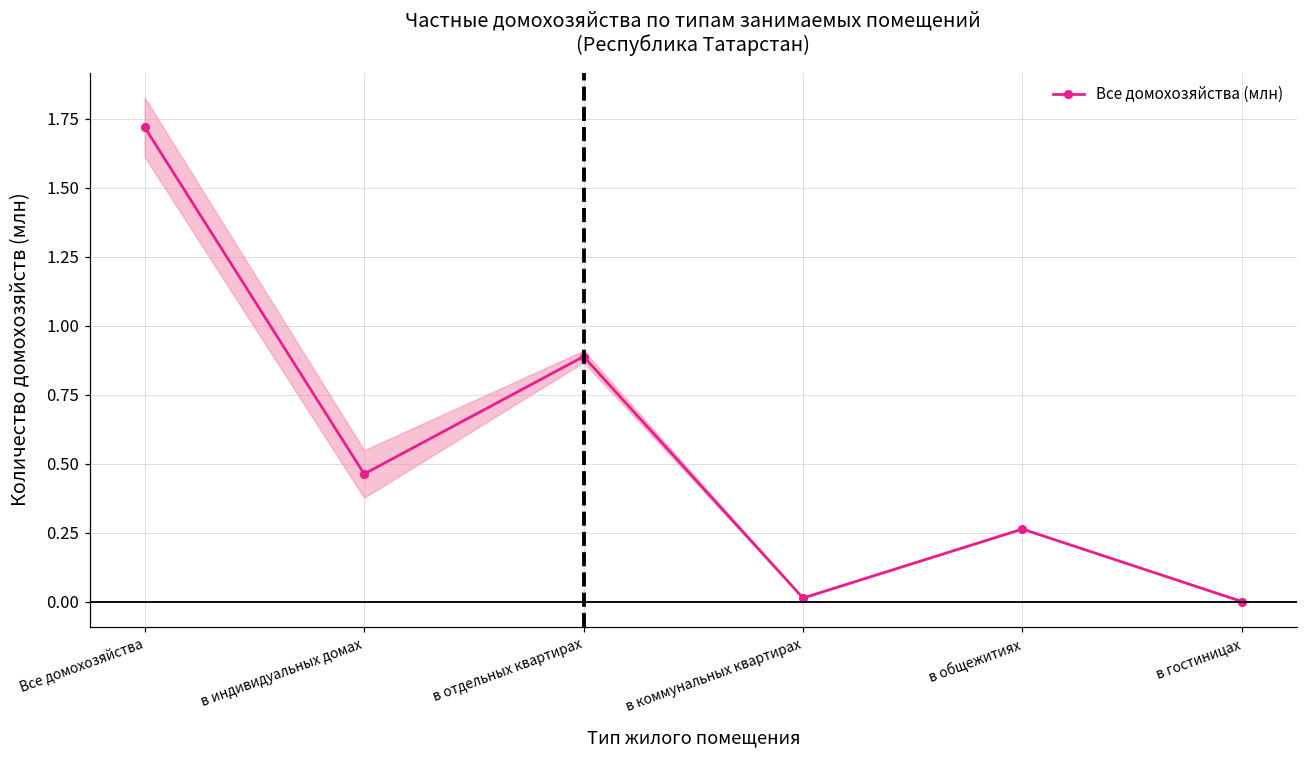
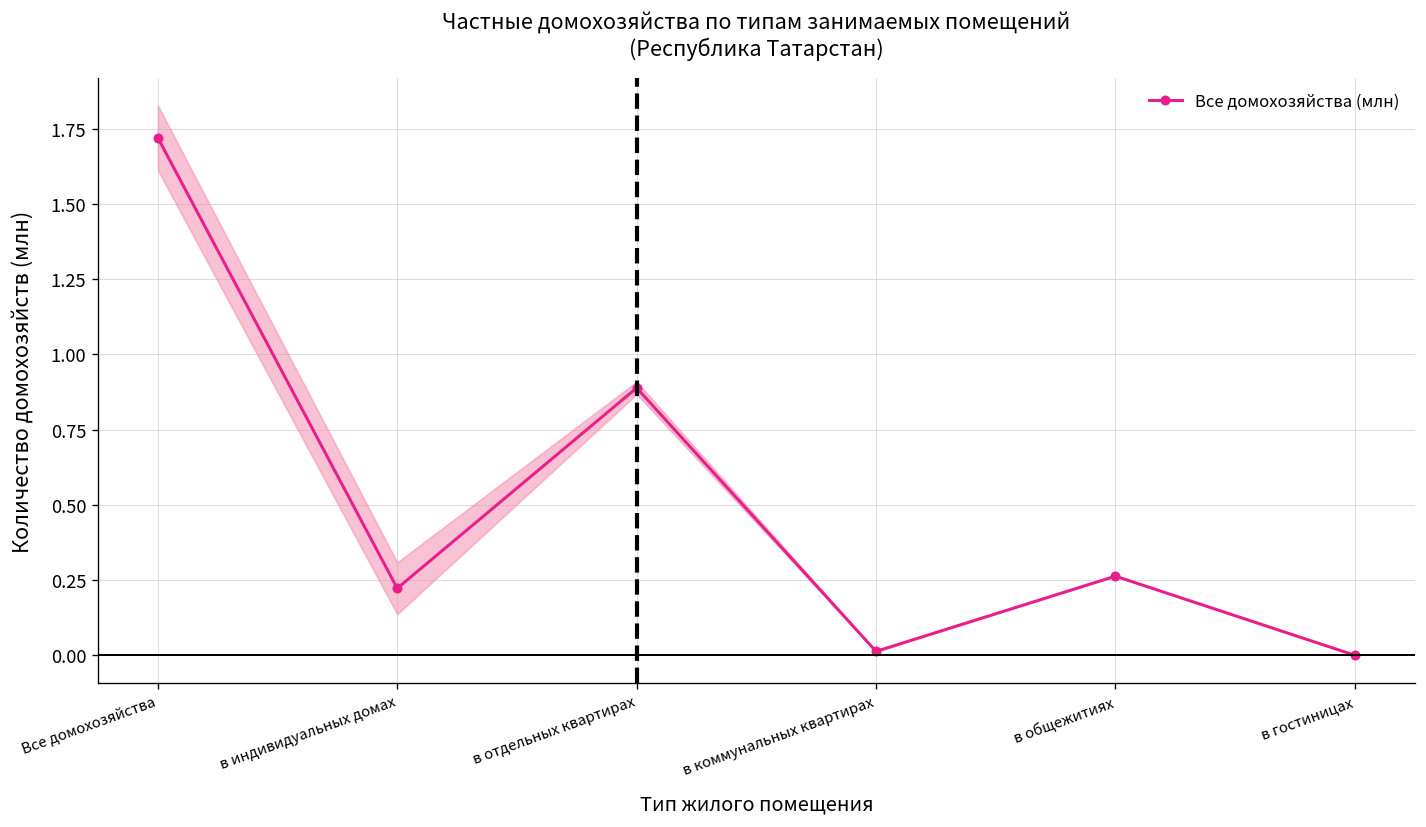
Все домохозяйства (млн), в индивидуальных домах: 0.46 -> 0.22
